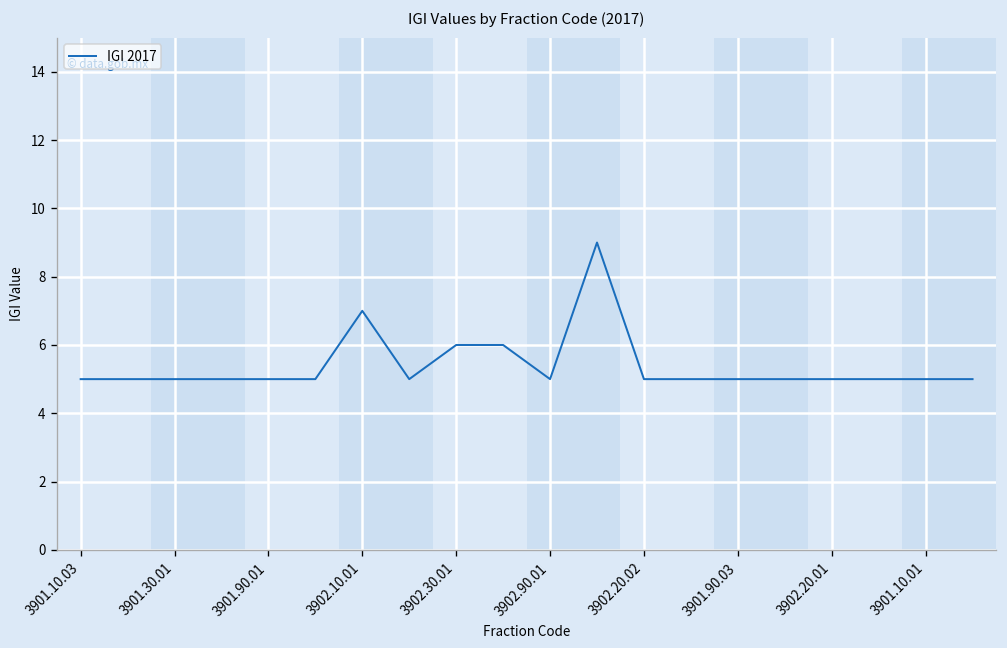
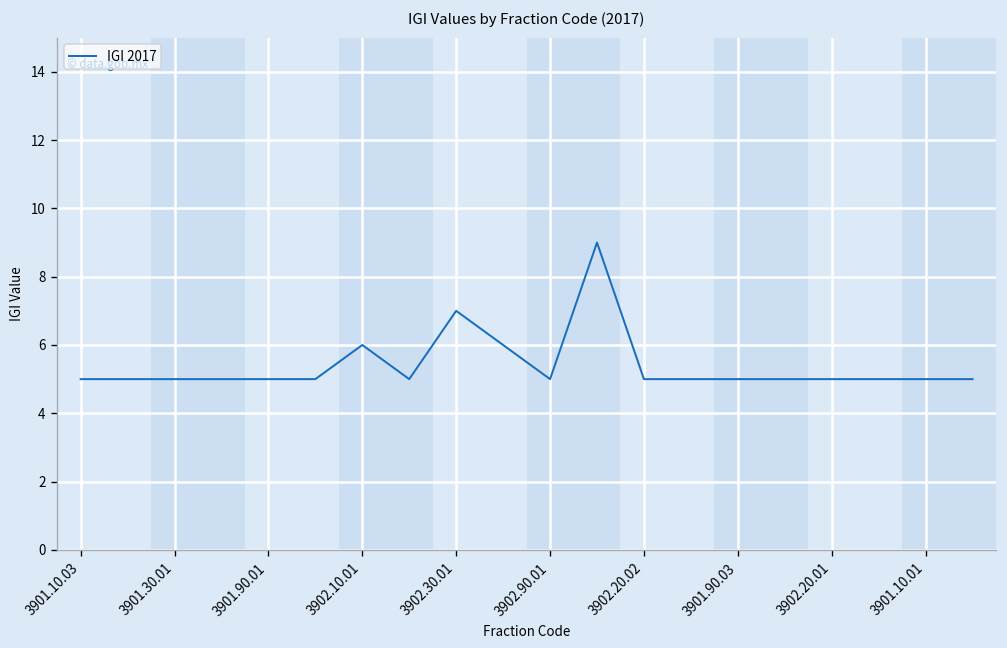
3902.10.01: 7 -> 6
3902.30.01: 6 -> 7
